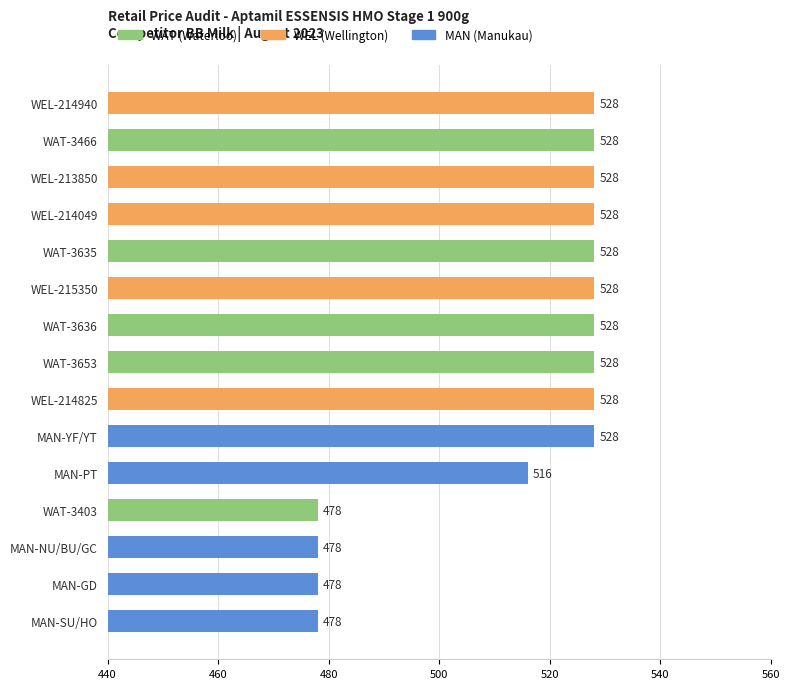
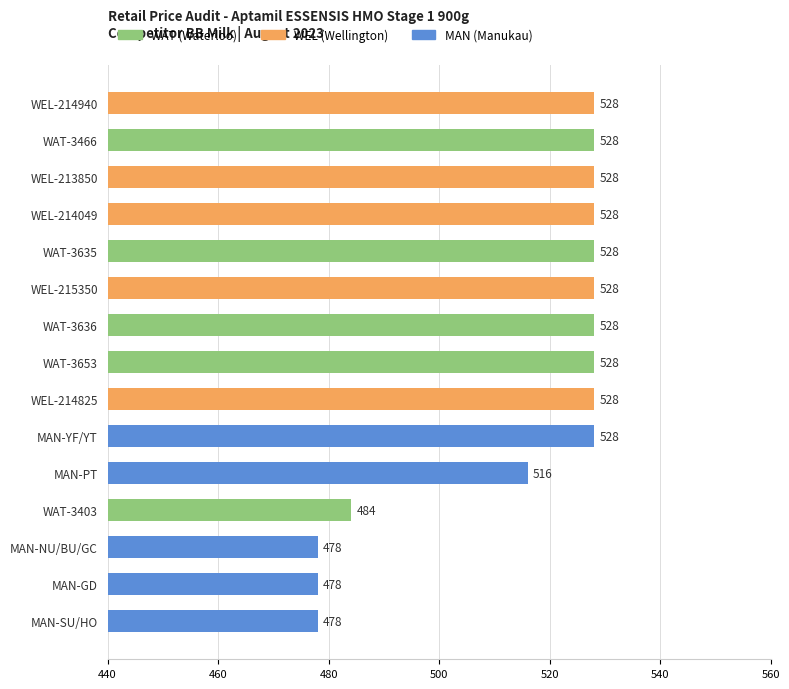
WAT-3403: 478 -> 484
